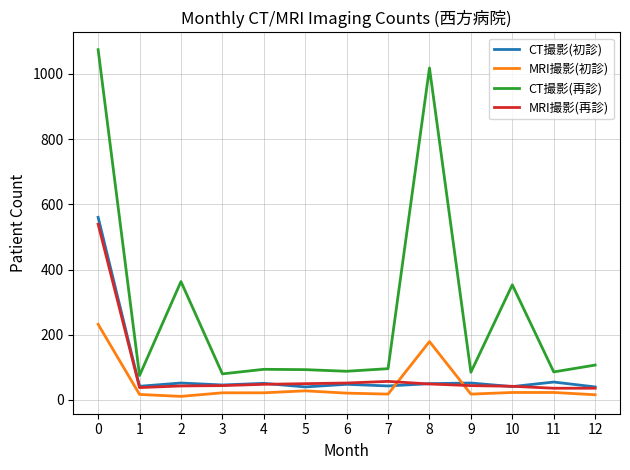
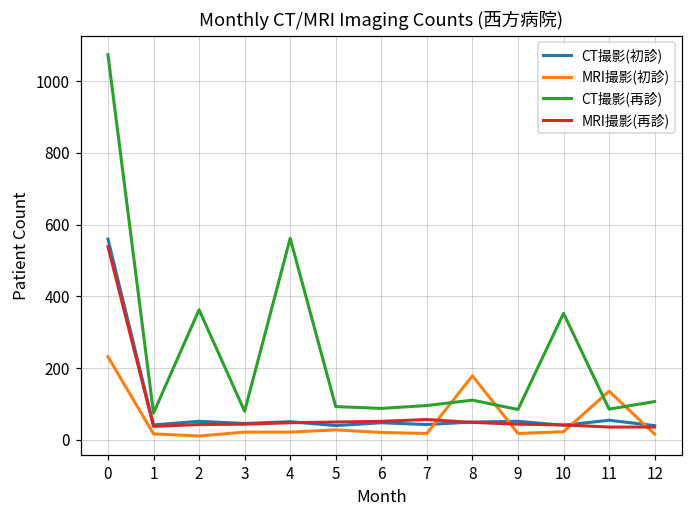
CT撮影(再診), 4: 90 -> 560
CT撮影(再診), 8: 1020 -> 110
MRI撮影(初診), 11: 20 -> 140
